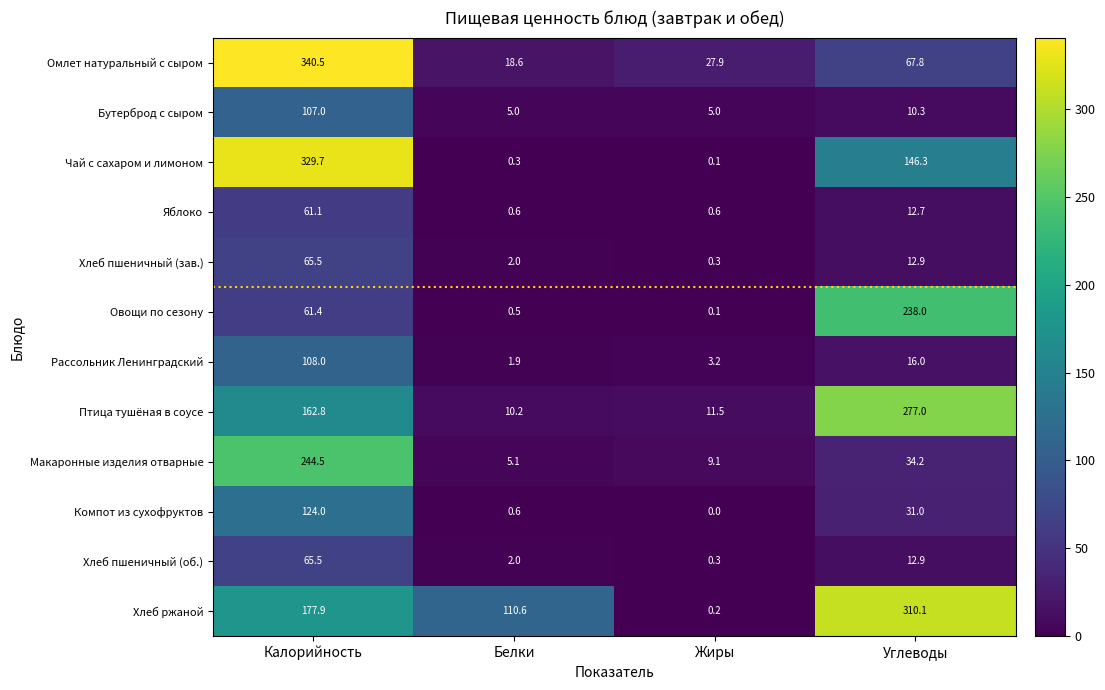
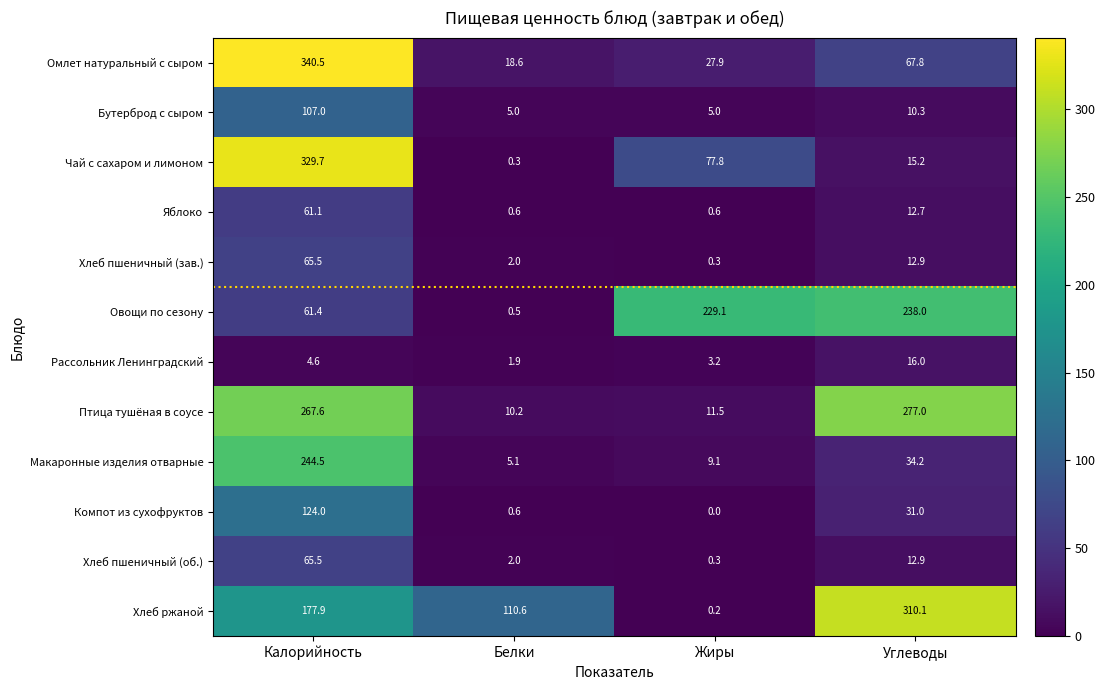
Чай с сахаром и лимоном, Жиры: 0.1 -> 77.8
Чай с сахаром и лимоном, Углеводы: 146.3 -> 15.2
Овощи по сезону, Жиры: 0.1 -> 229.1
Рассольник Ленинградский, Калорийность: 108.0 -> 4.6
Птица тушёная в соусе, Калорийность: 162.8 -> 267.6
